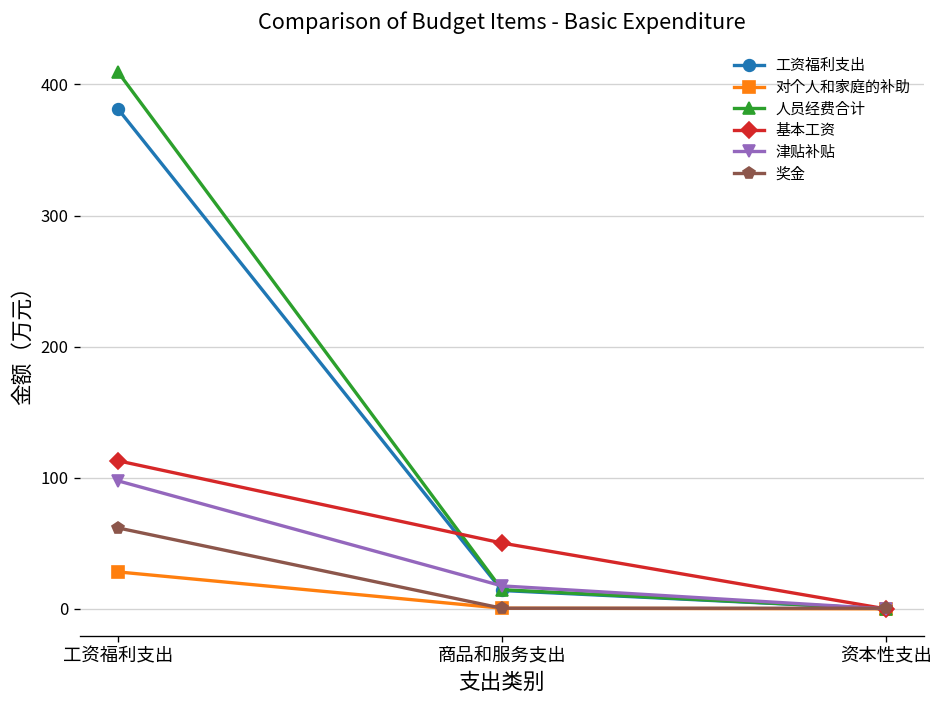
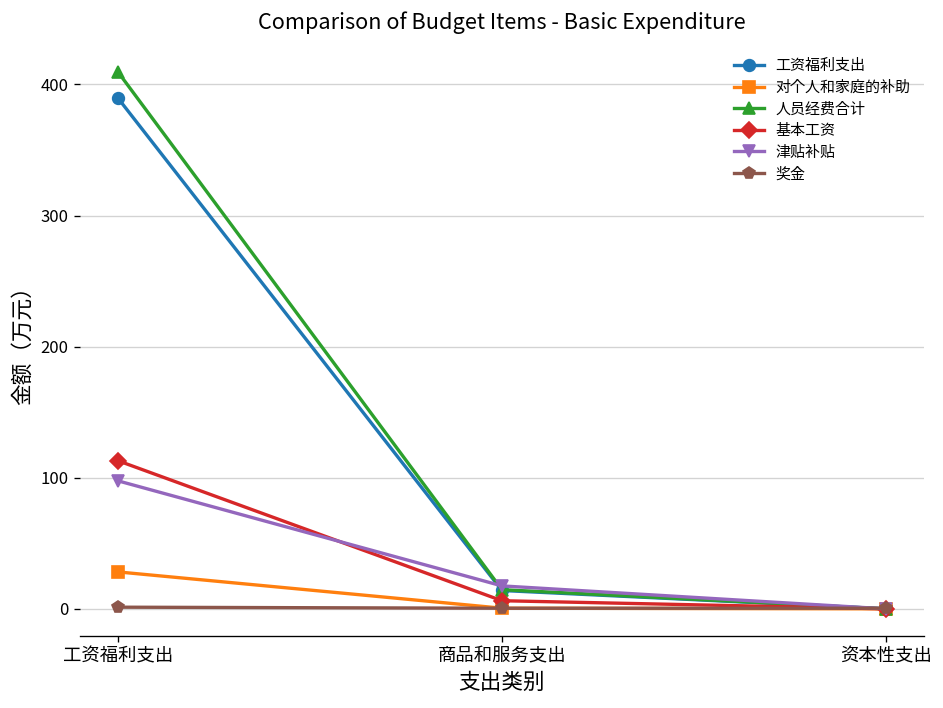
工资福利支出, 工资福利支出: 381 -> 389
奖金, 工资福利支出: 62 -> 1
基本工资, 商品和服务支出: 50 -> 6
